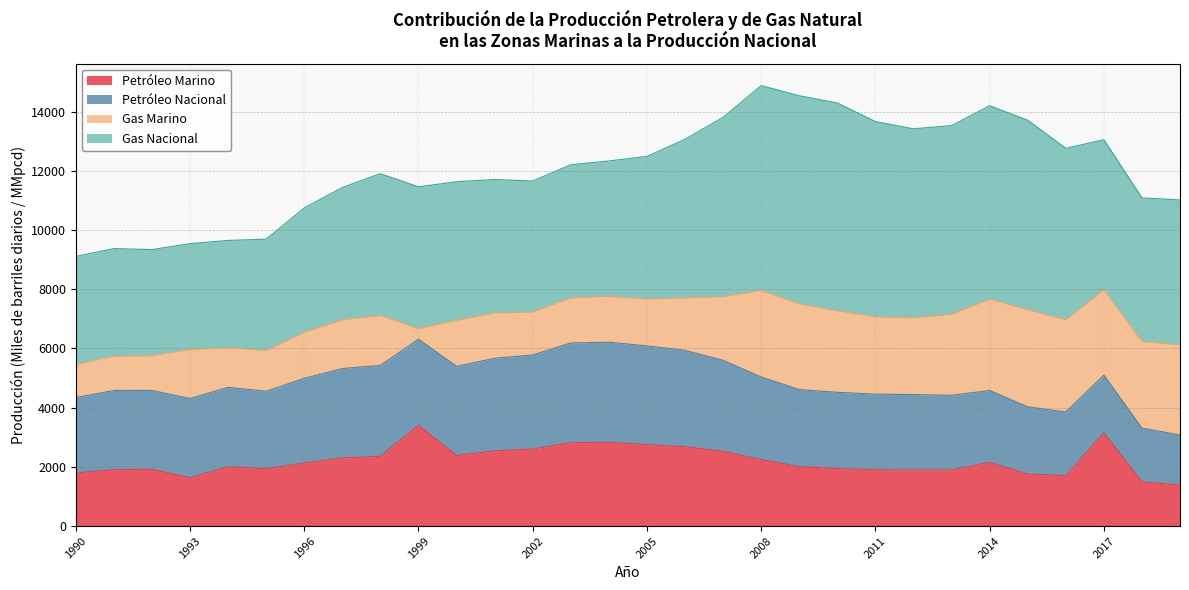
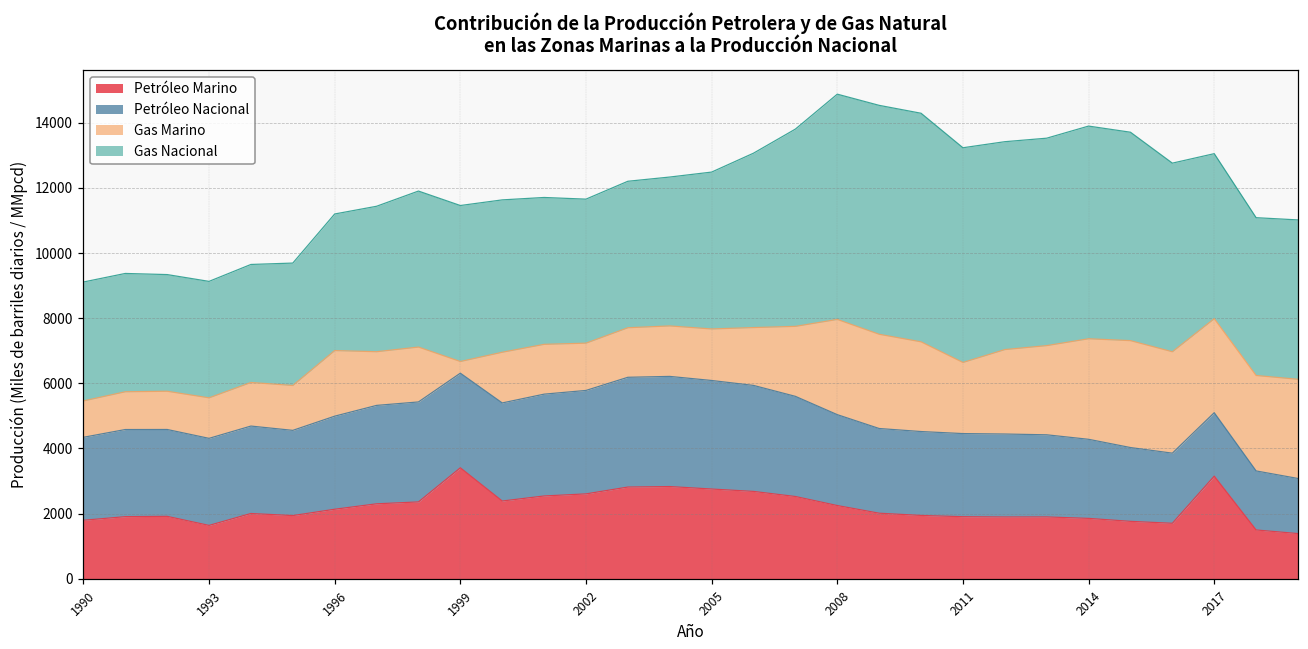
Gas Marino, 1993: 1700 -> 1200
Gas Marino, 1996: 1600 -> 2000
Gas Marino, 2011: 2600 -> 2200
Petróleo Marino, 2014: 2200 -> 1900
